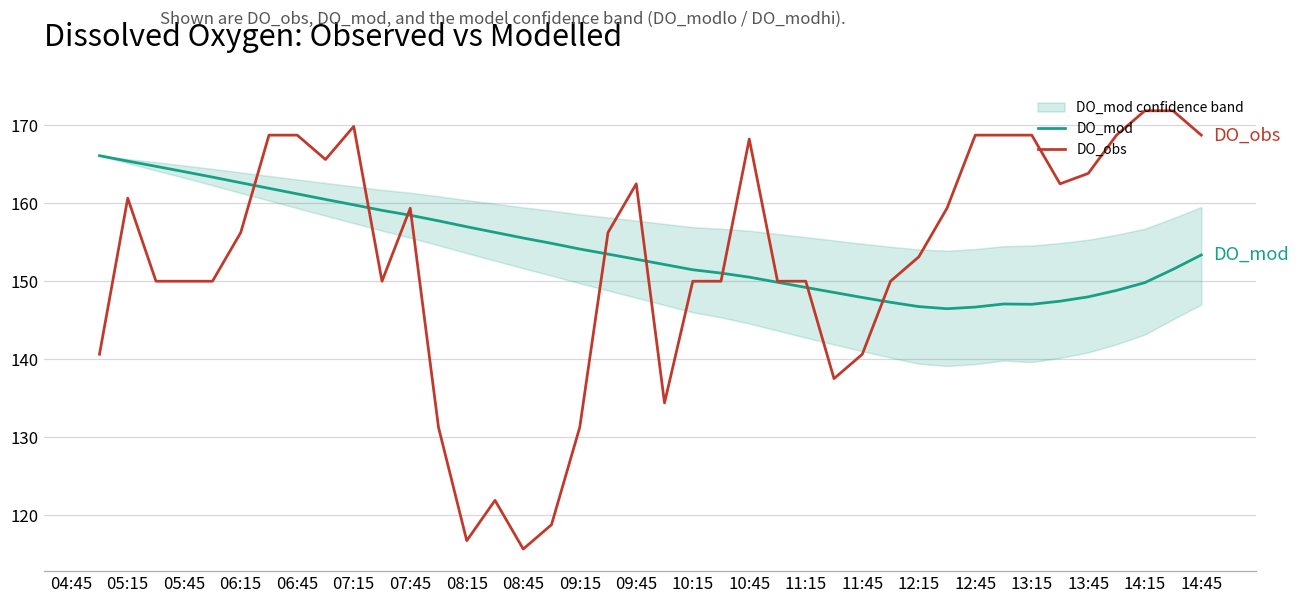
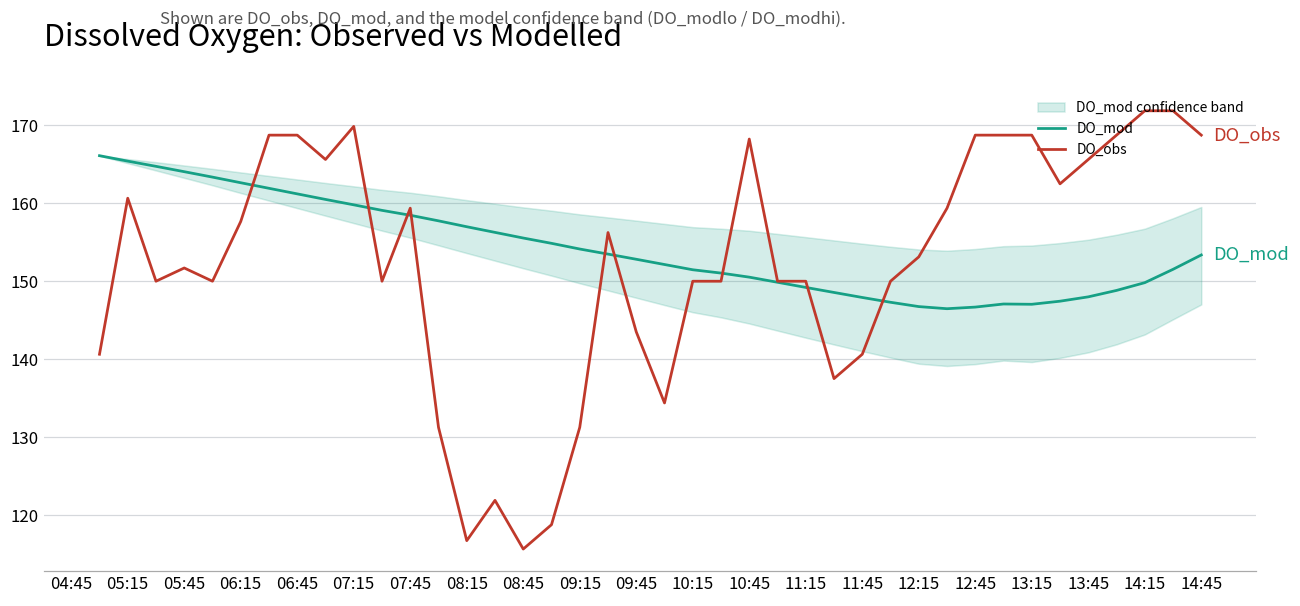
DO_obs, 05:45: 150 -> 152
DO_obs, 06:15: 156 -> 158
DO_obs, 09:45: 163 -> 144
DO_obs, 13:45: 164 -> 166
